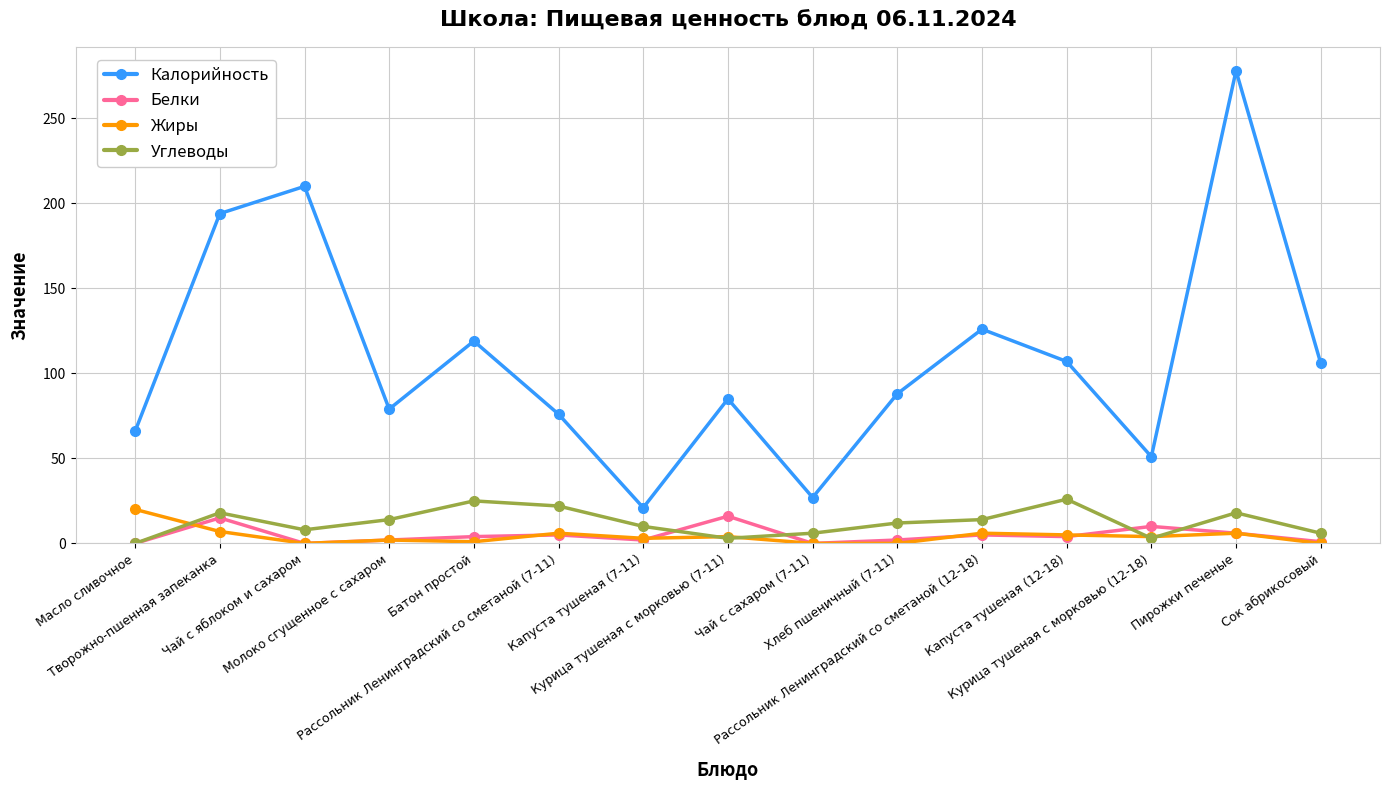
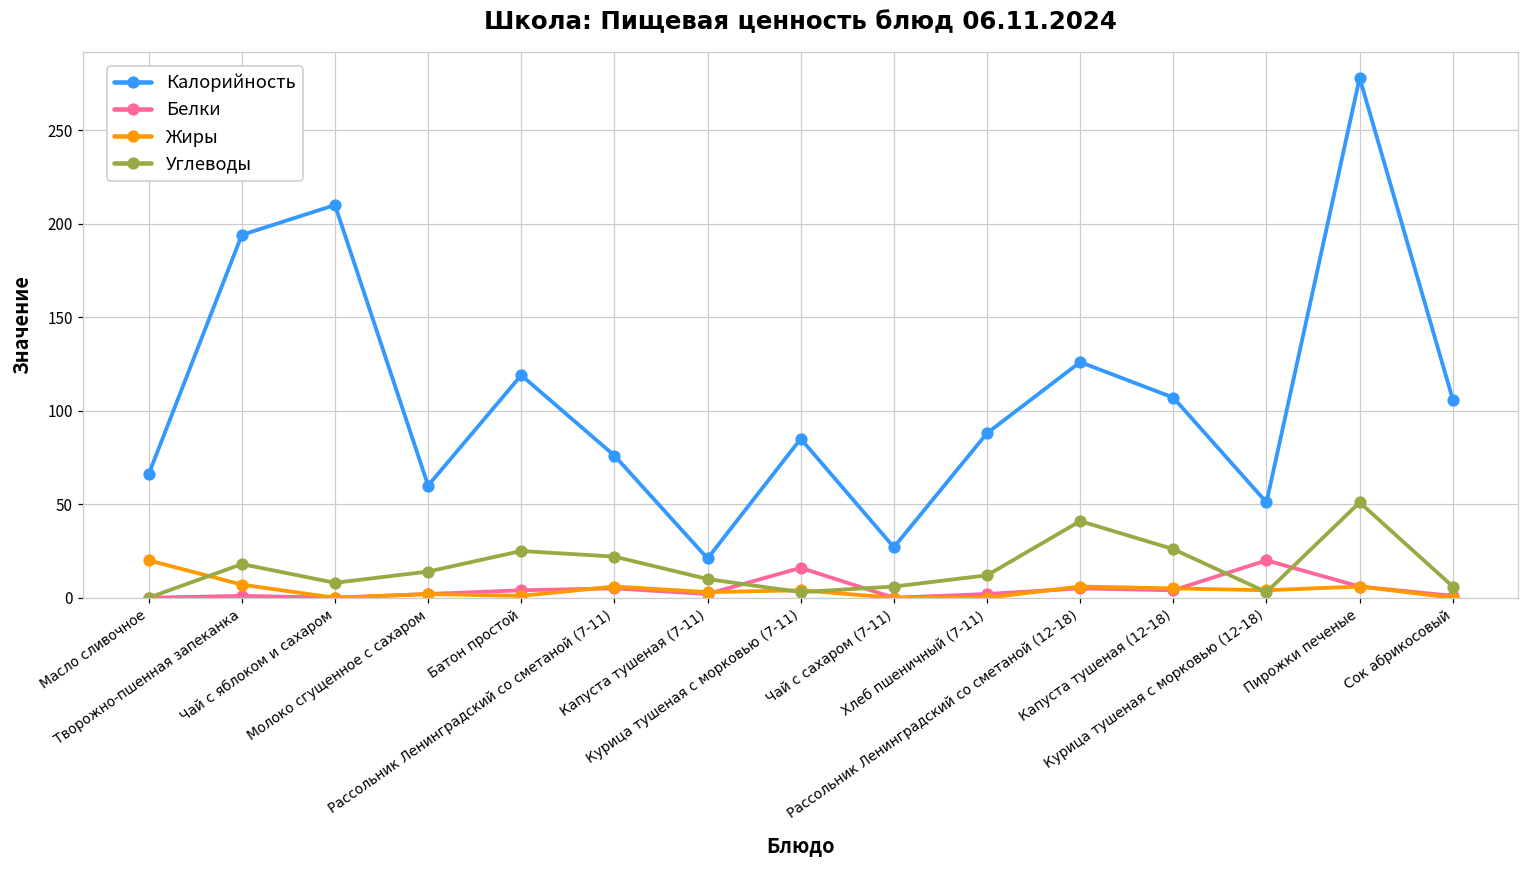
Белки, Творожно-пшенная запеканка: 15 -> 1
Калорийность, Молоко сгущенное с сахаром: 79 -> 60
Углеводы, Рассольник Ленинградский со сметаной (12-18): 14 -> 41
Белки, Курица тушеная с морковью (12-18): 10 -> 20
Углеводы, Пирожки печеные: 18 -> 51
